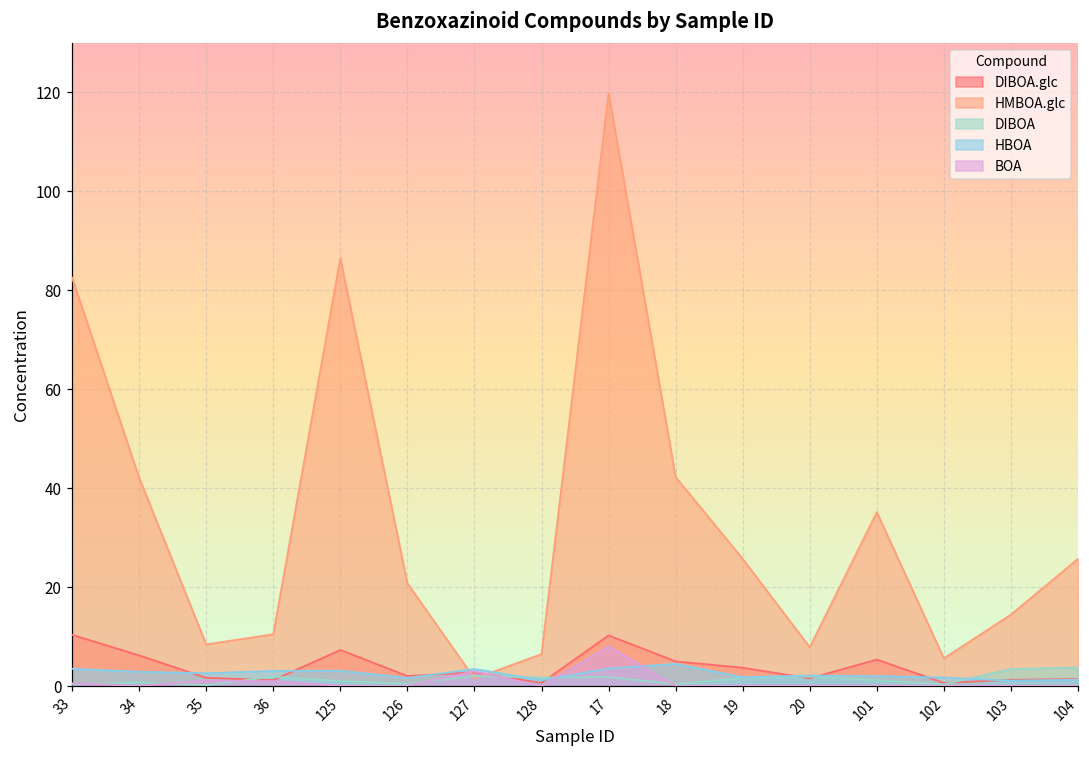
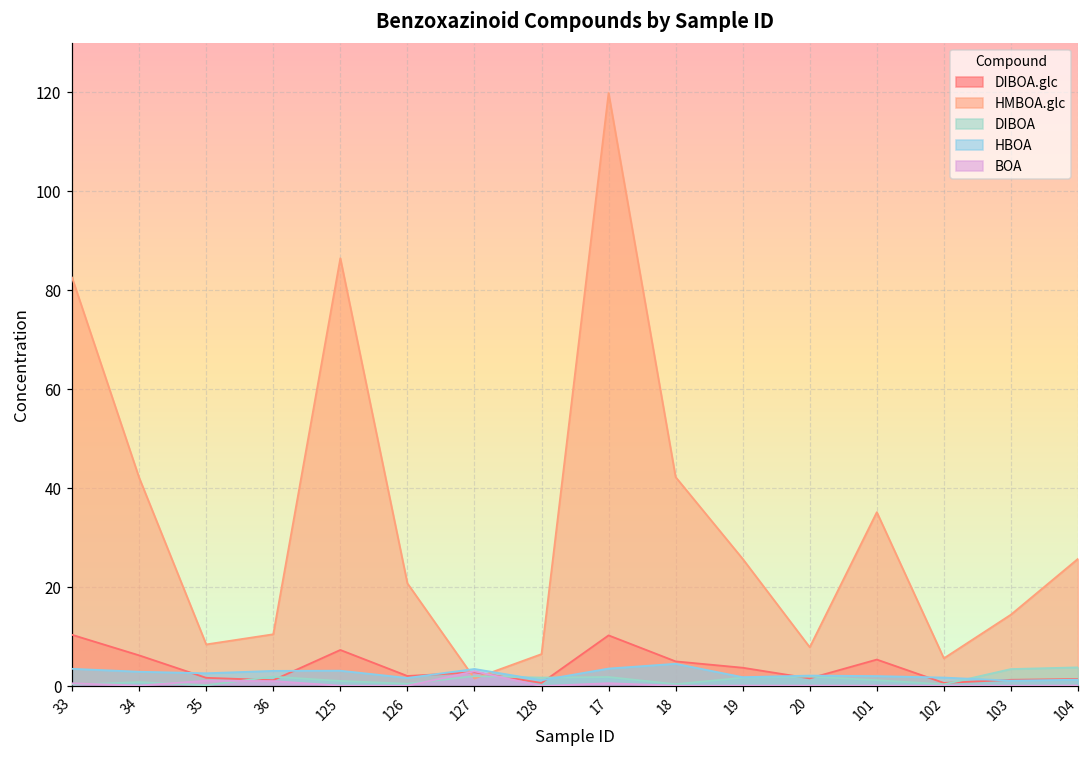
BOA, 17: 8 -> 1
